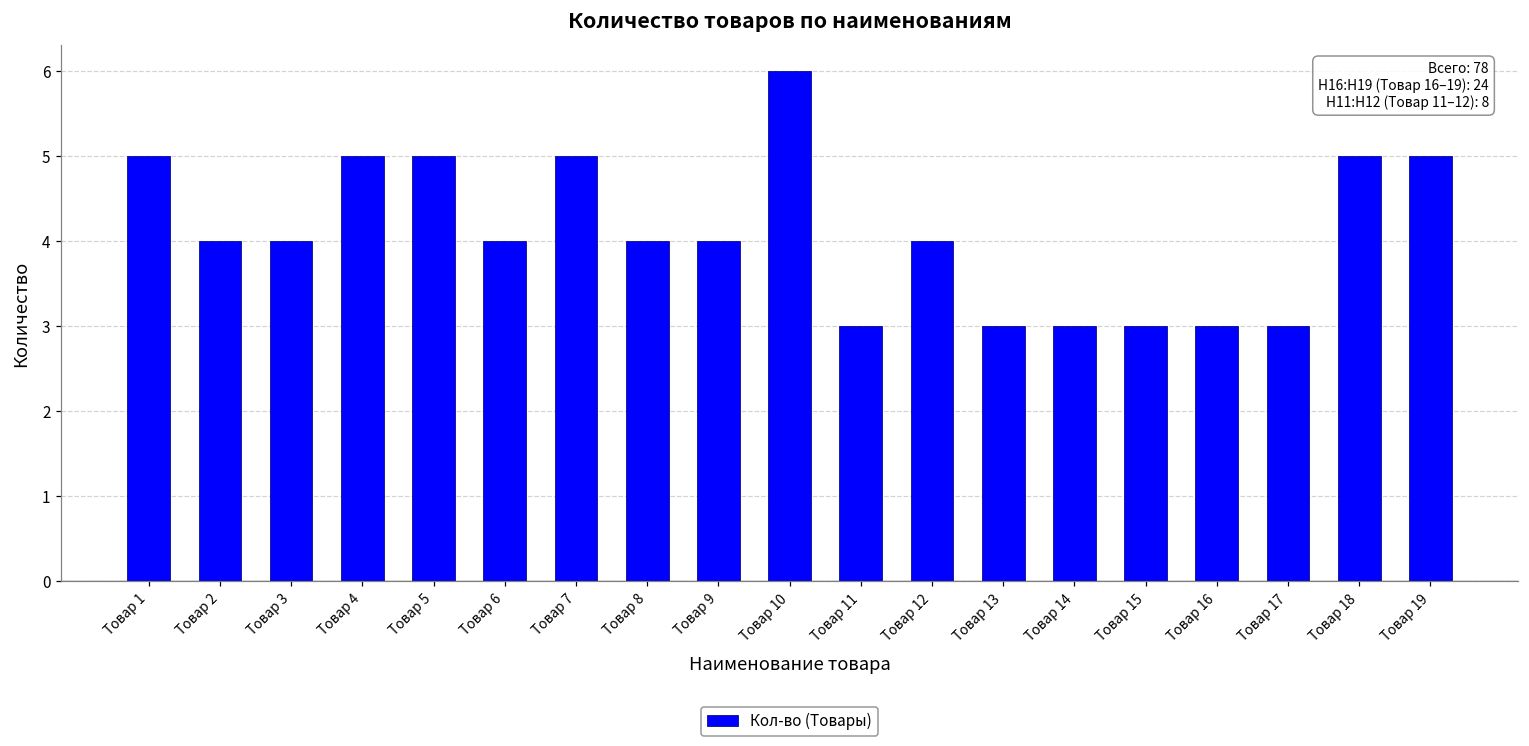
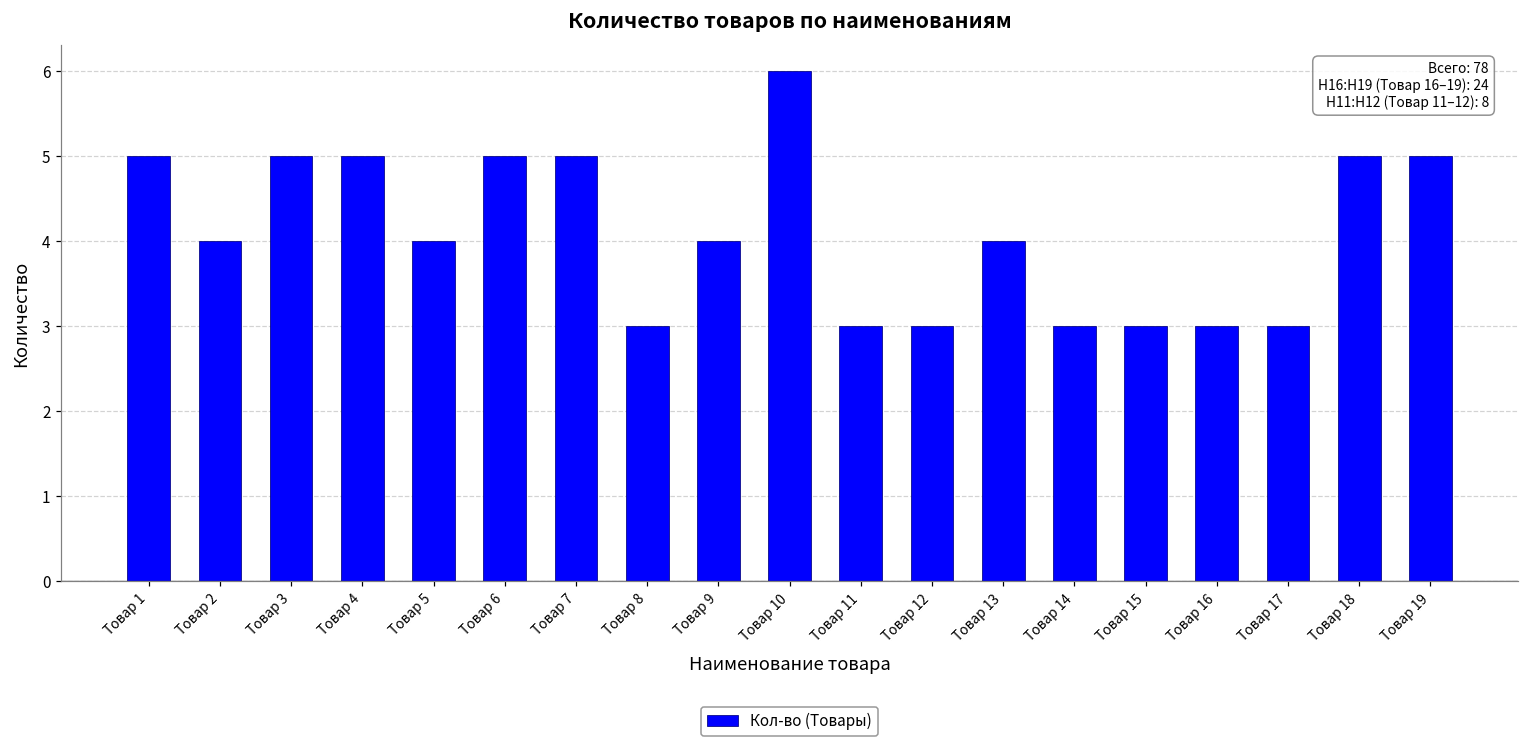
Товар 3: 4 -> 5
Товар 5: 5 -> 4
Товар 6: 4 -> 5
Товар 8: 4 -> 3
Товар 12: 4 -> 3
Товар 13: 3 -> 4
